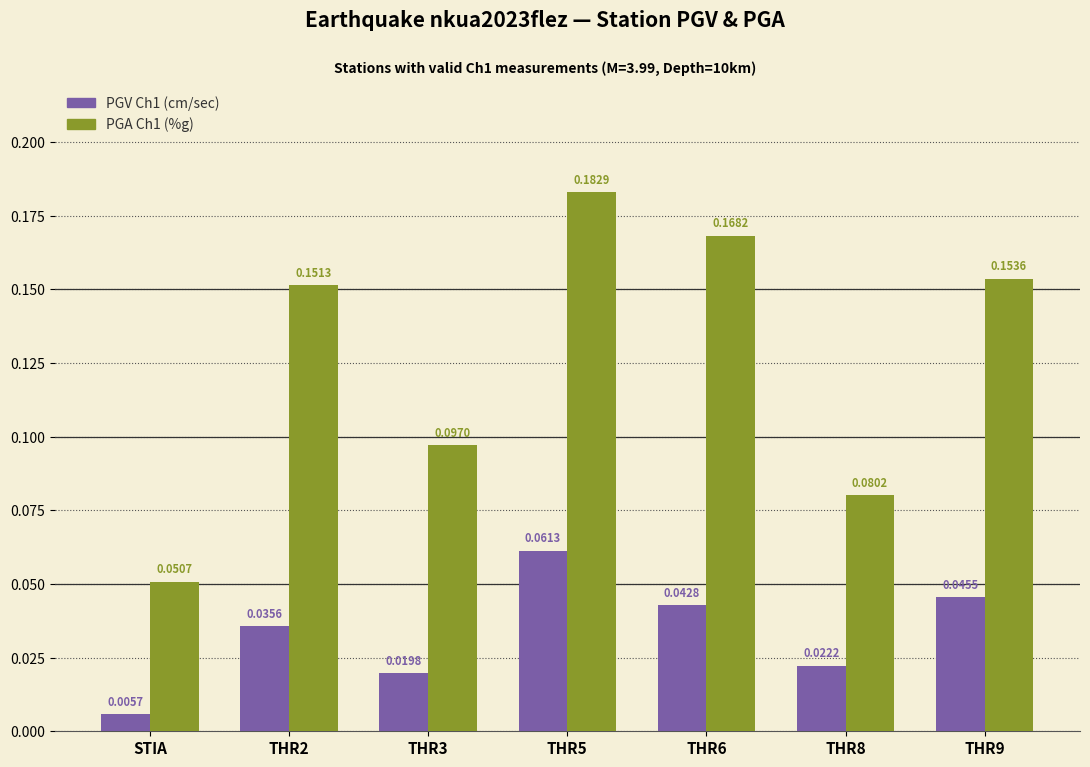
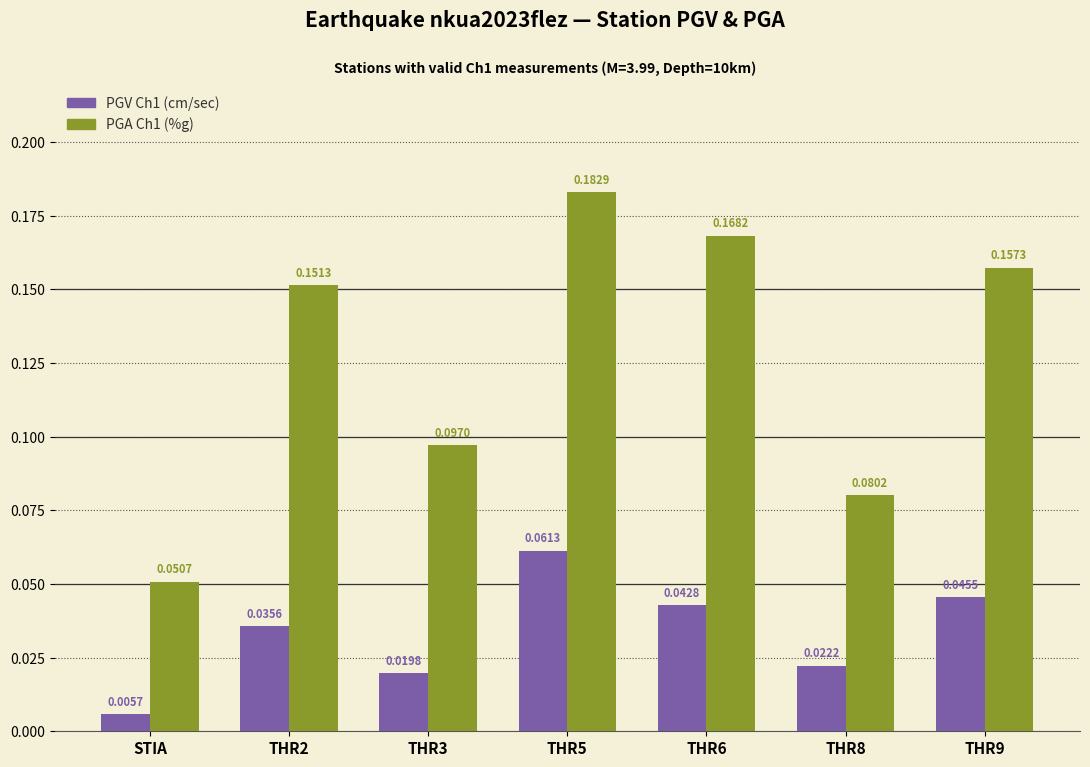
PGA Ch1 (%g), THR9: 0.1536 -> 0.1573
